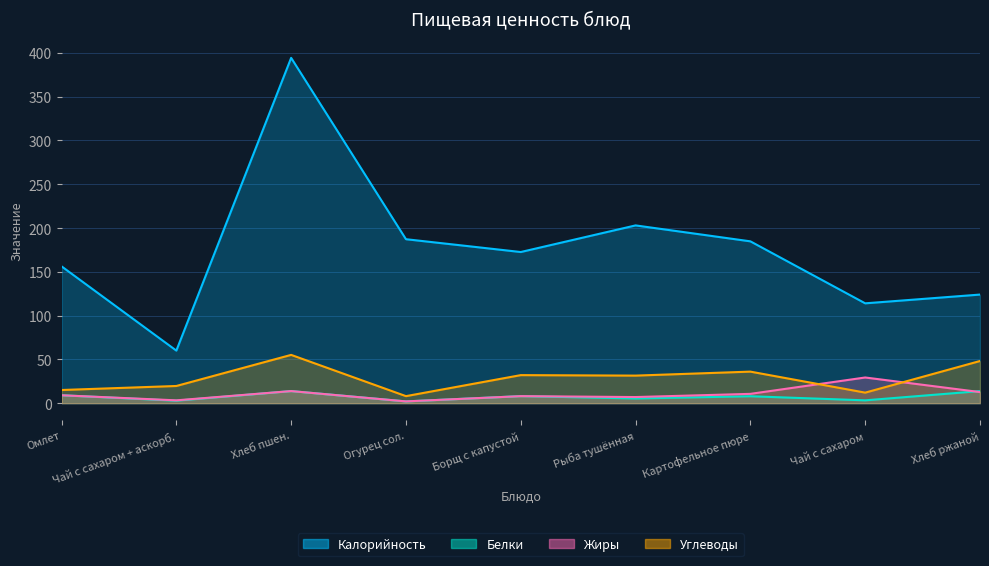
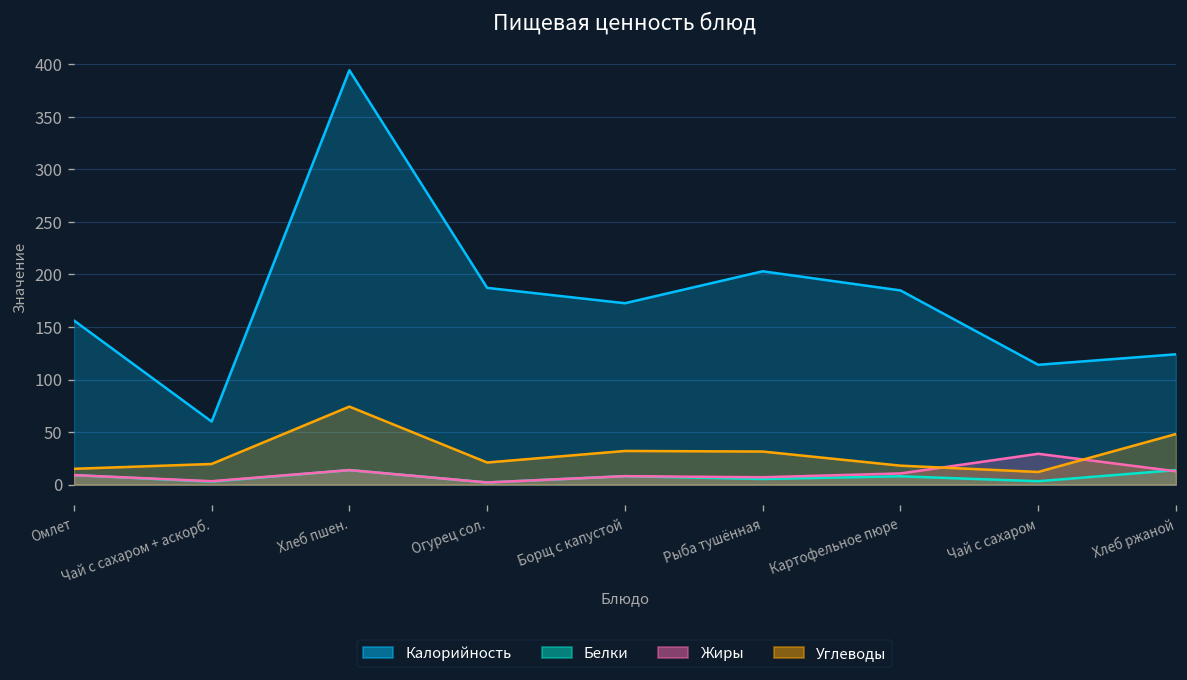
Углеводы, Хлеб пшен.: 60 -> 70
Углеводы, Огурец сол.: 10 -> 20
Углеводы, Картофельное пюре: 40 -> 20
